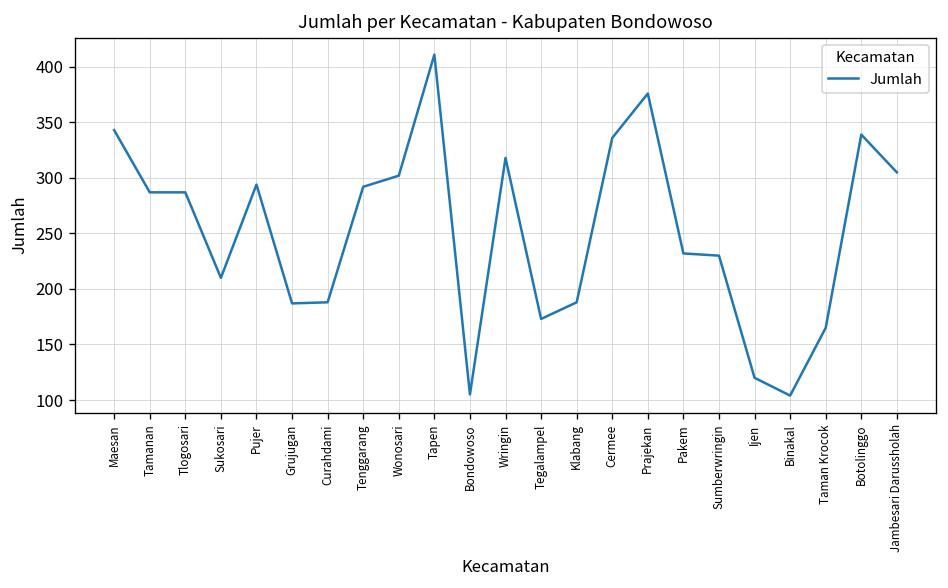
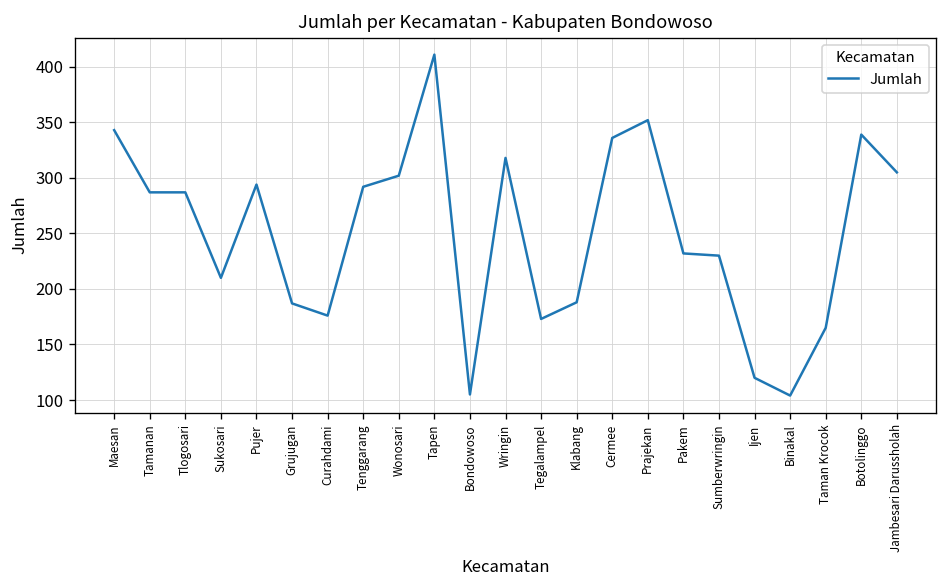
Curahdami: 190 -> 180
Prajekan: 380 -> 350
